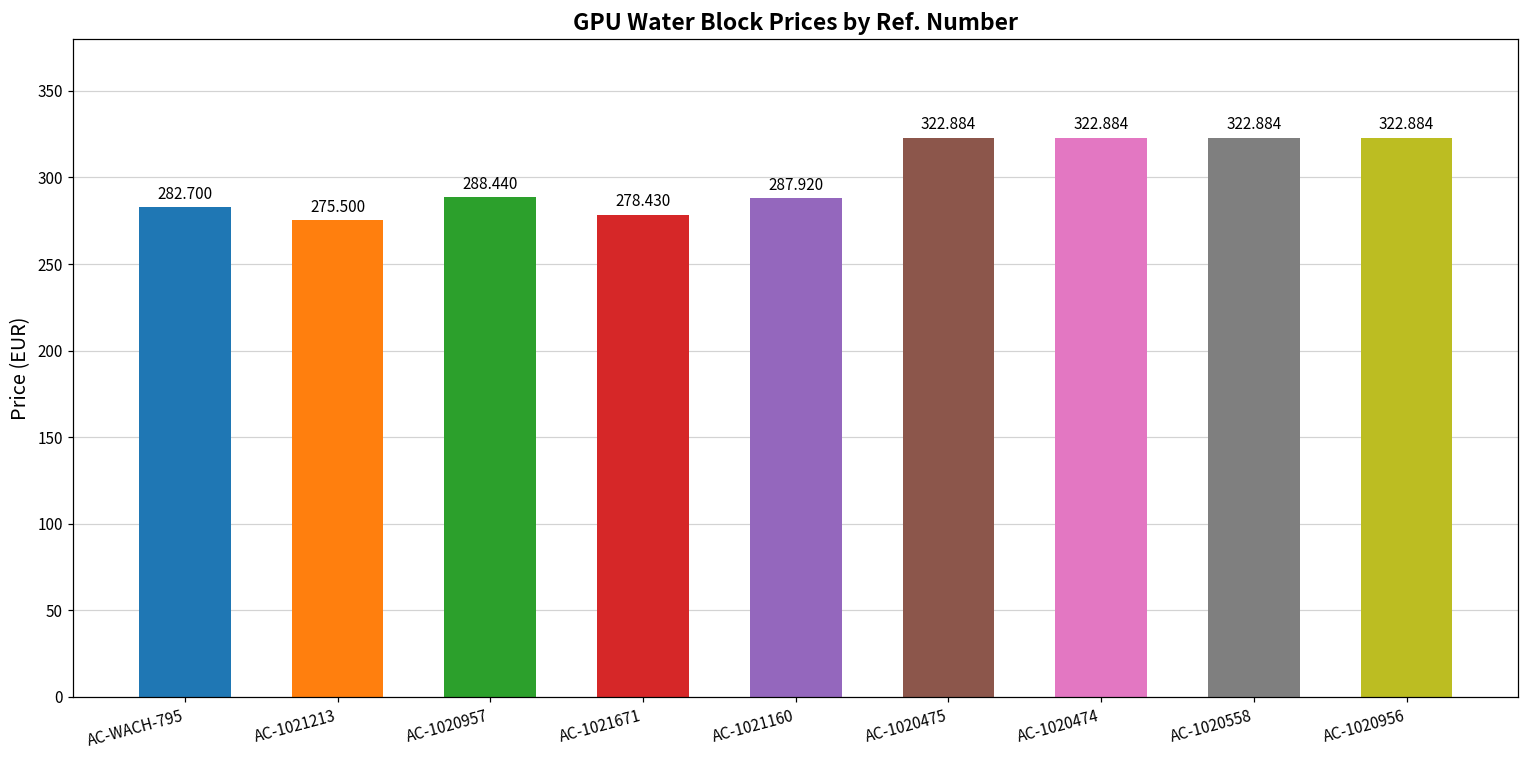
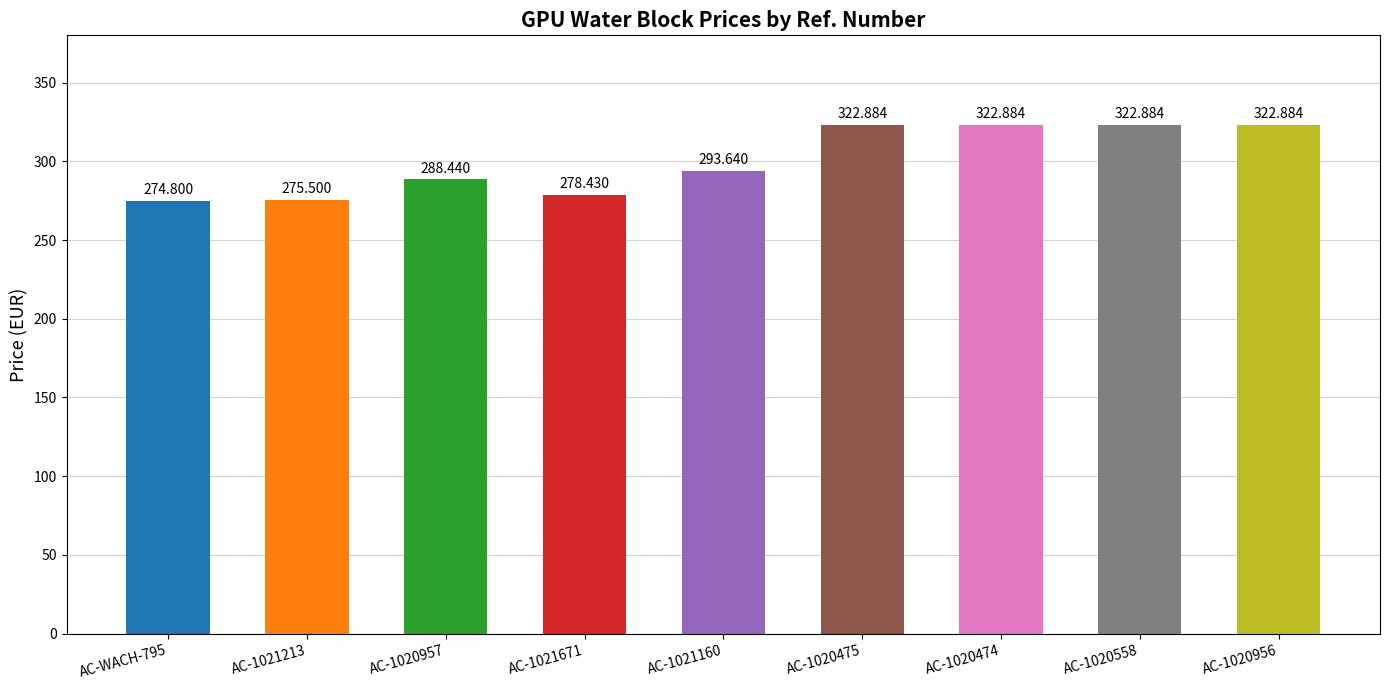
AC-WACH-795: 282.700 -> 274.800
AC-1021160: 287.920 -> 293.640
